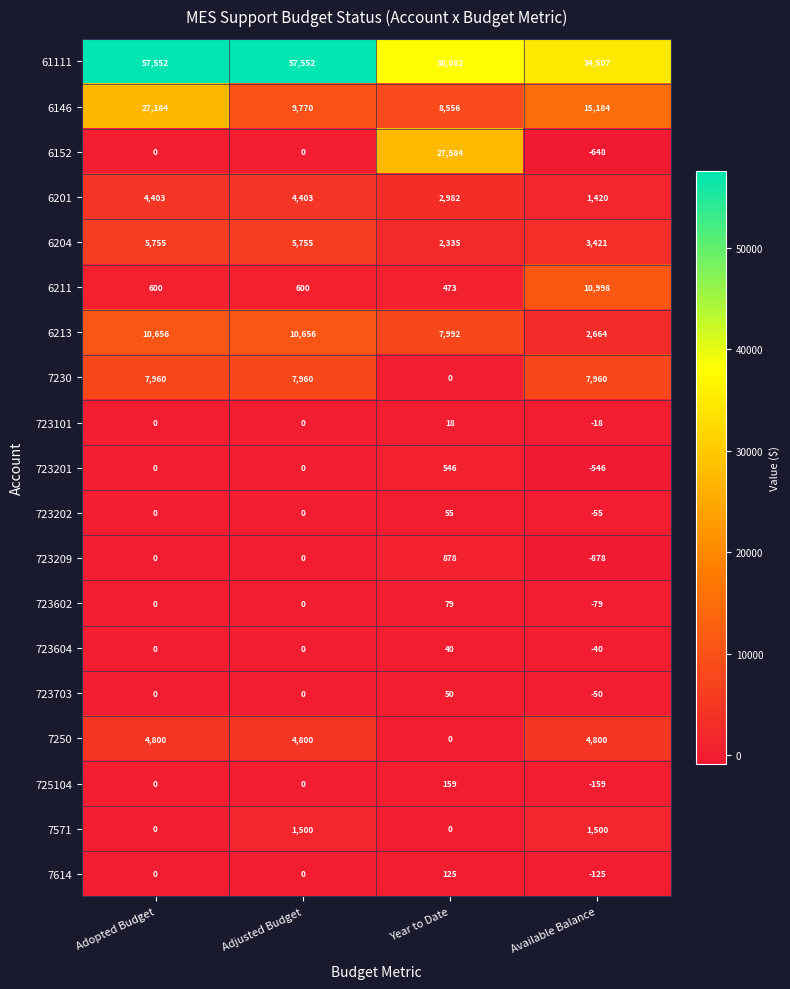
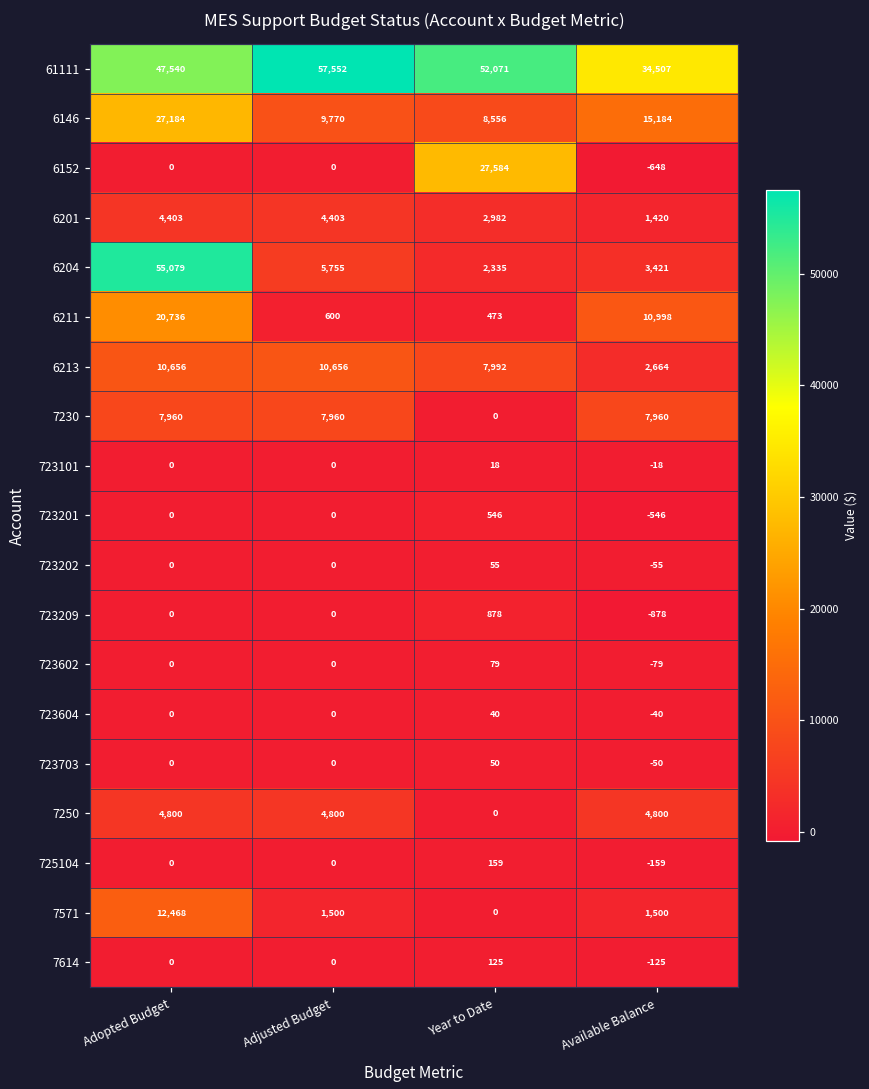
61111, Adopted Budget: 57,552 -> 47,540
61111, Year to Date: 38,082 -> 52,071
6204, Adopted Budget: 5,755 -> 55,079
6211, Adopted Budget: 600 -> 20,736
7571, Adopted Budget: 0 -> 12,468
